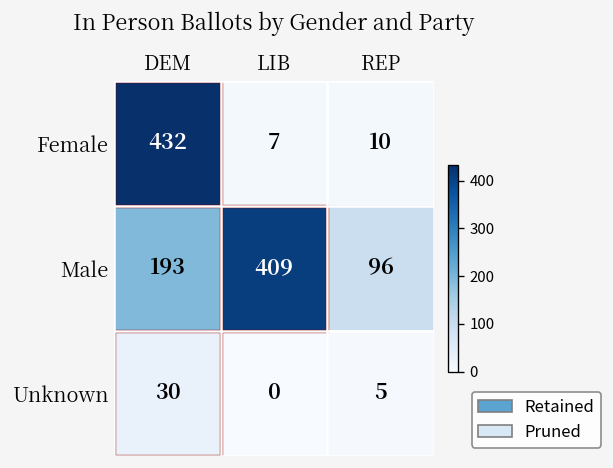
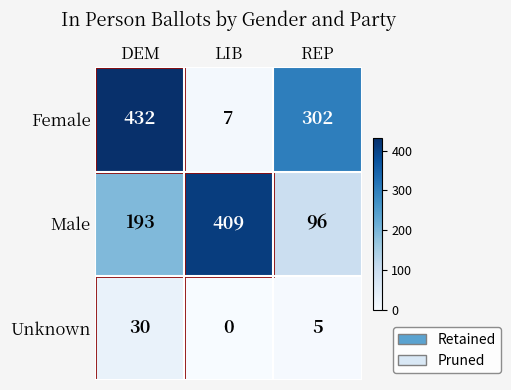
Female, REP: 10 -> 302
